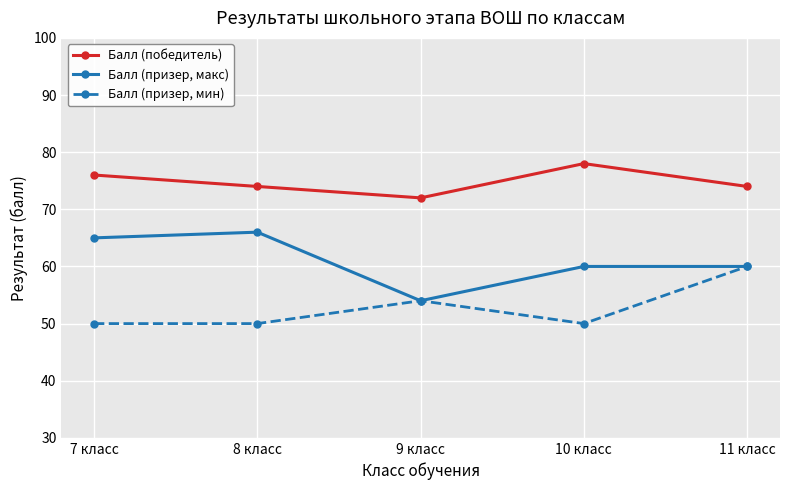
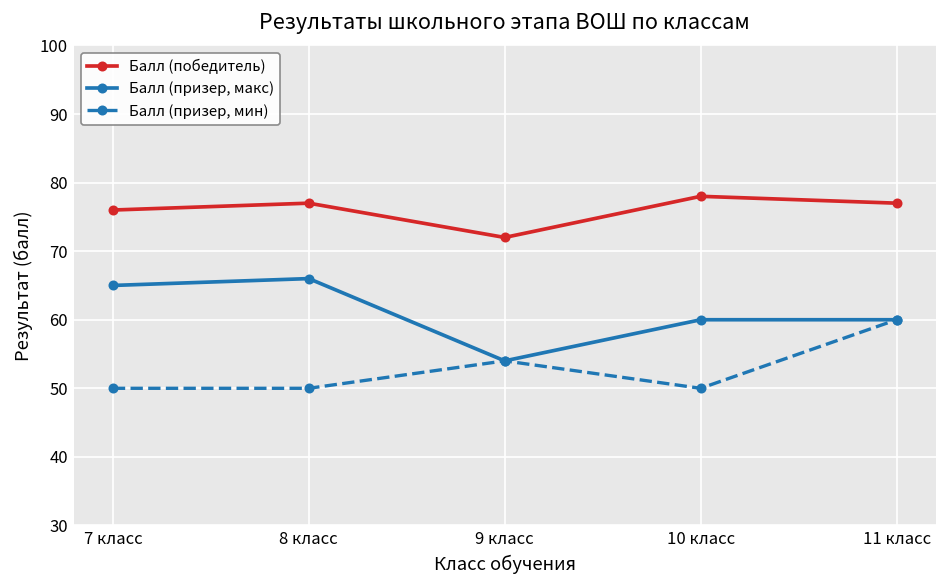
Балл (победитель), 8 класс: 74 -> 77
Балл (победитель), 11 класс: 74 -> 77
